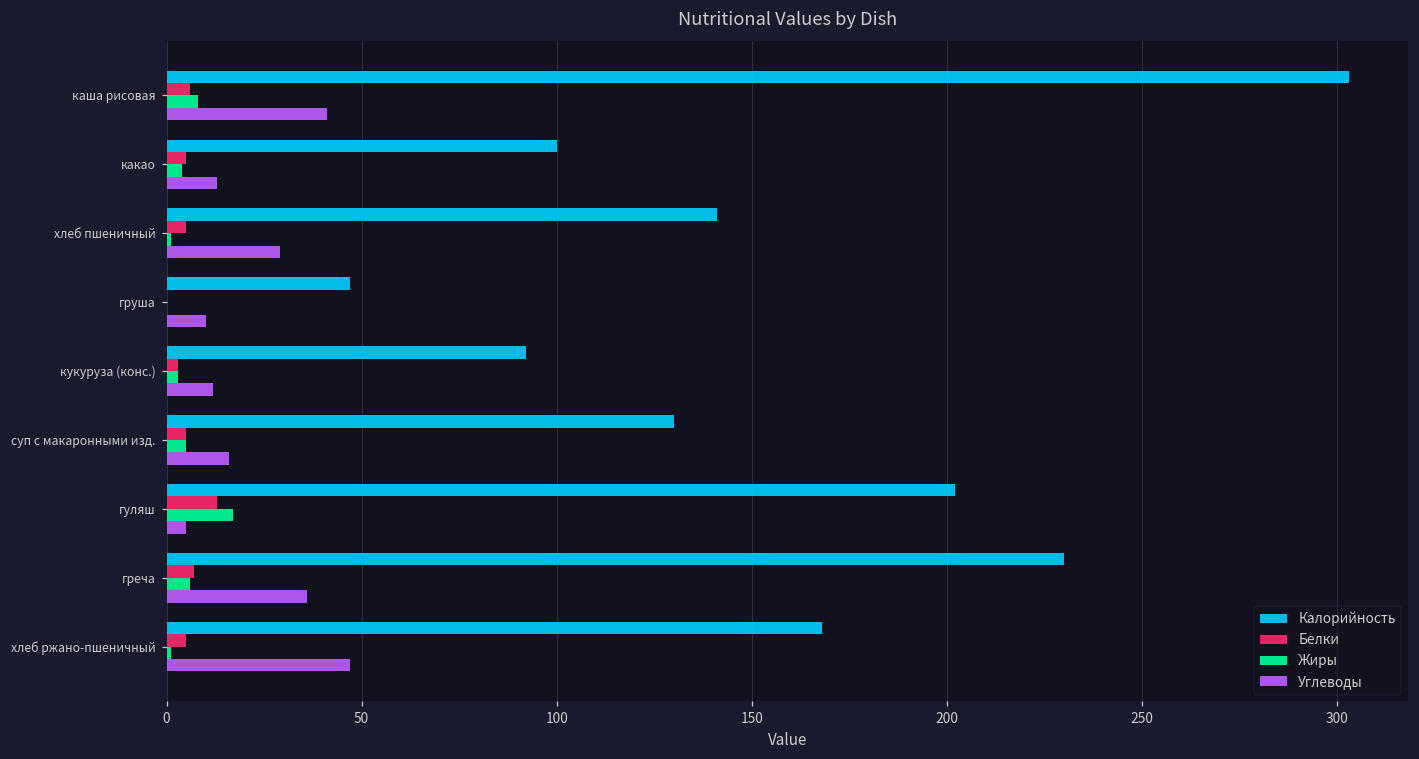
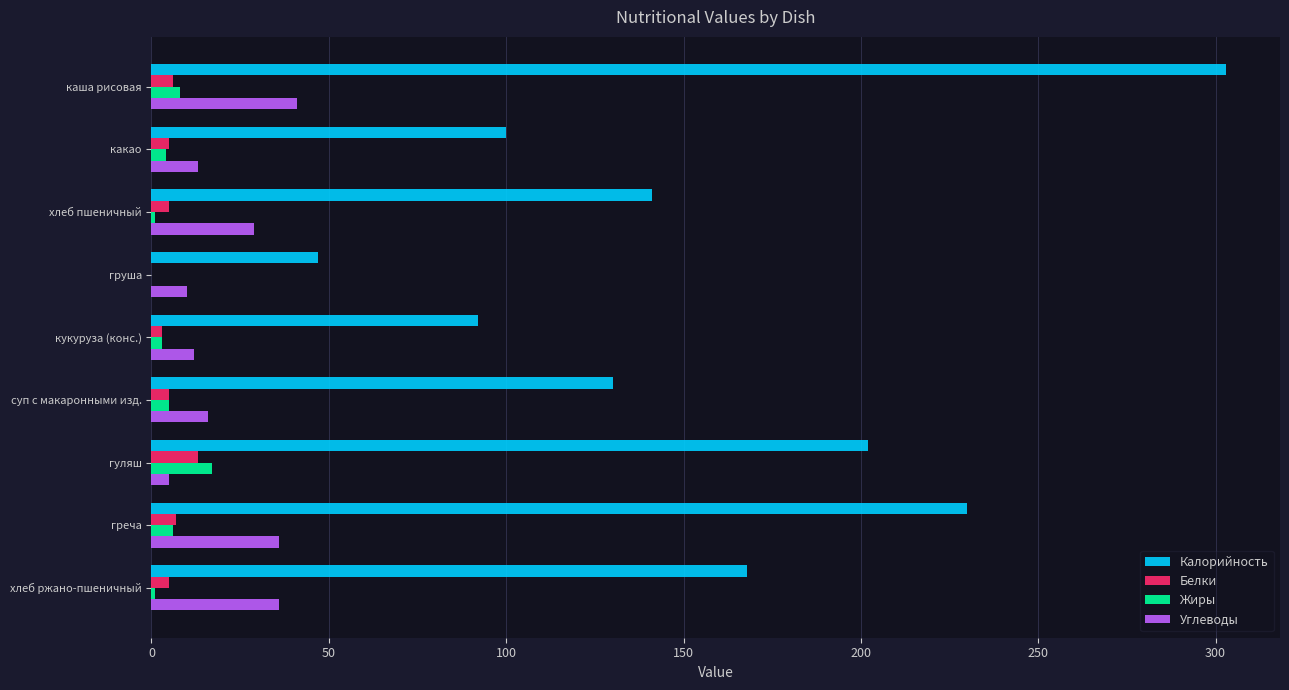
Углеводы, хлеб ржано-пшеничный: 47 -> 36
